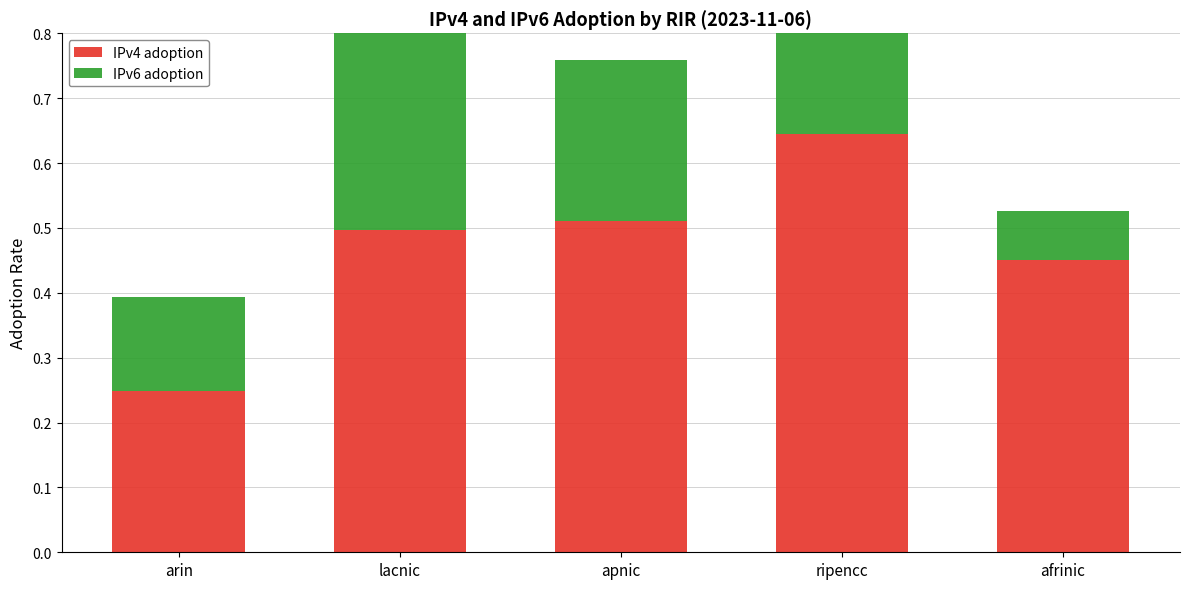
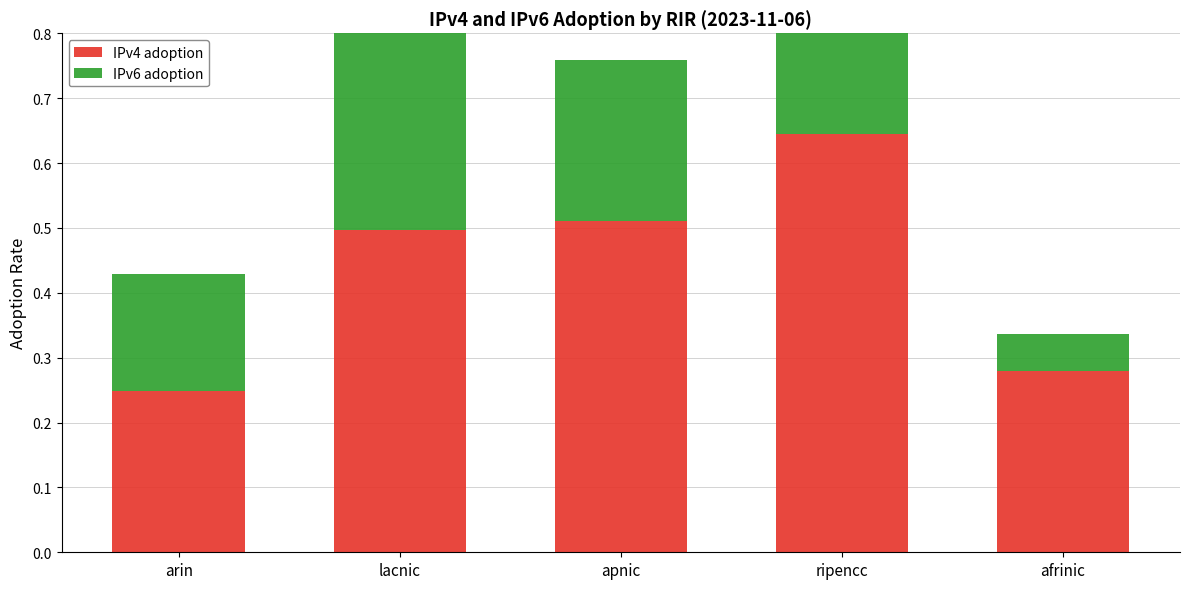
IPv6 adoption, arin: 0.14 -> 0.18
IPv4 adoption, afrinic: 0.45 -> 0.28
IPv6 adoption, afrinic: 0.08 -> 0.06
